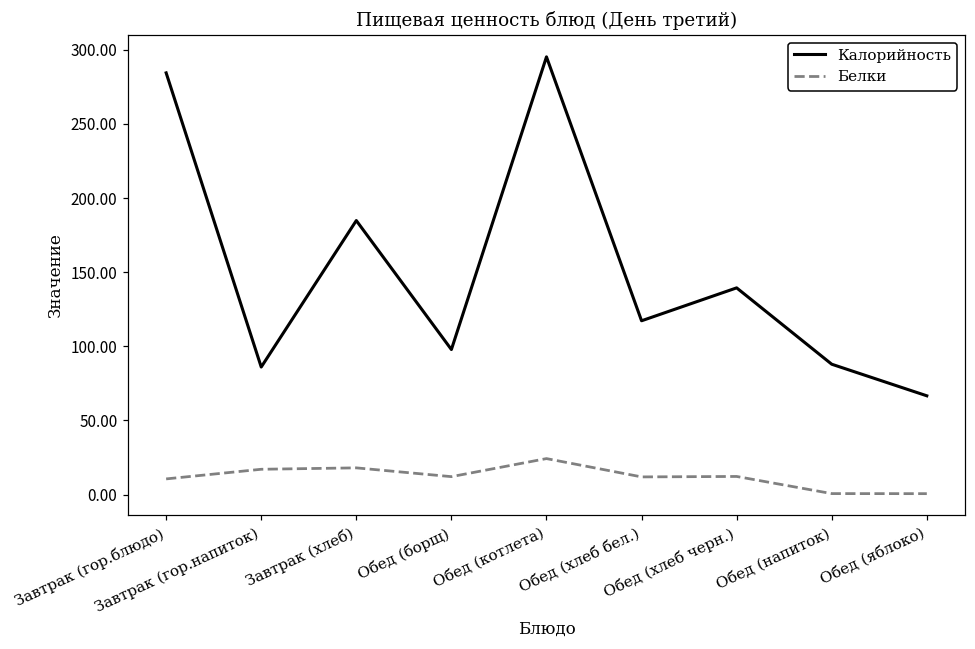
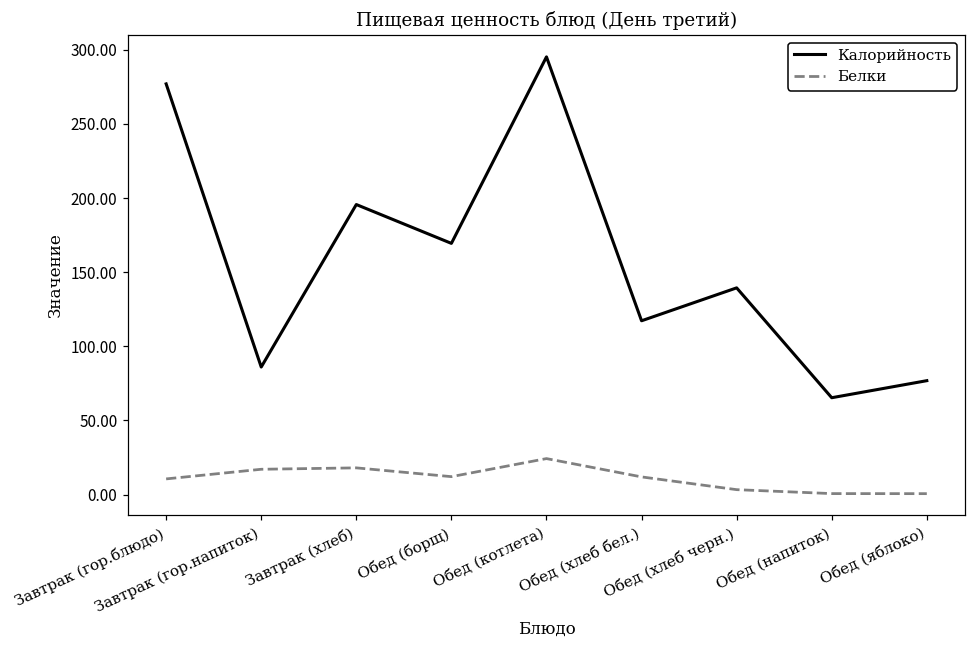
Калорийность, Завтрак (гор.блюдо): 284 -> 277
Калорийность, Завтрак (хлеб): 185 -> 196
Калорийность, Обед (борщ): 98 -> 169
Белки, Обед (хлеб черн.): 12 -> 3
Калорийность, Обед (напиток): 88 -> 65
Калорийность, Обед (яблоко): 67 -> 77
